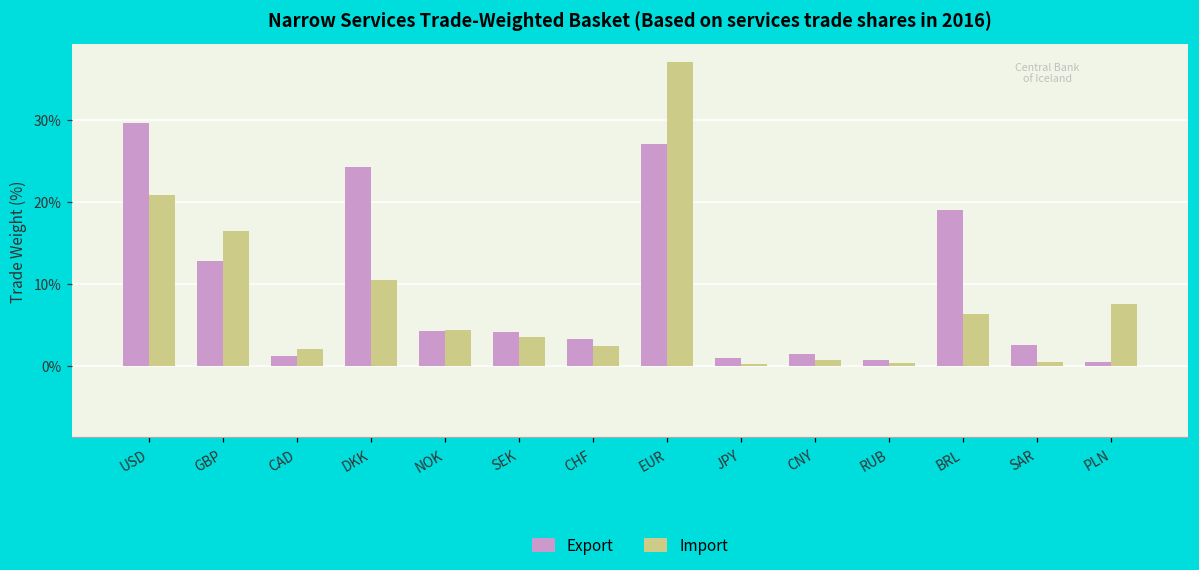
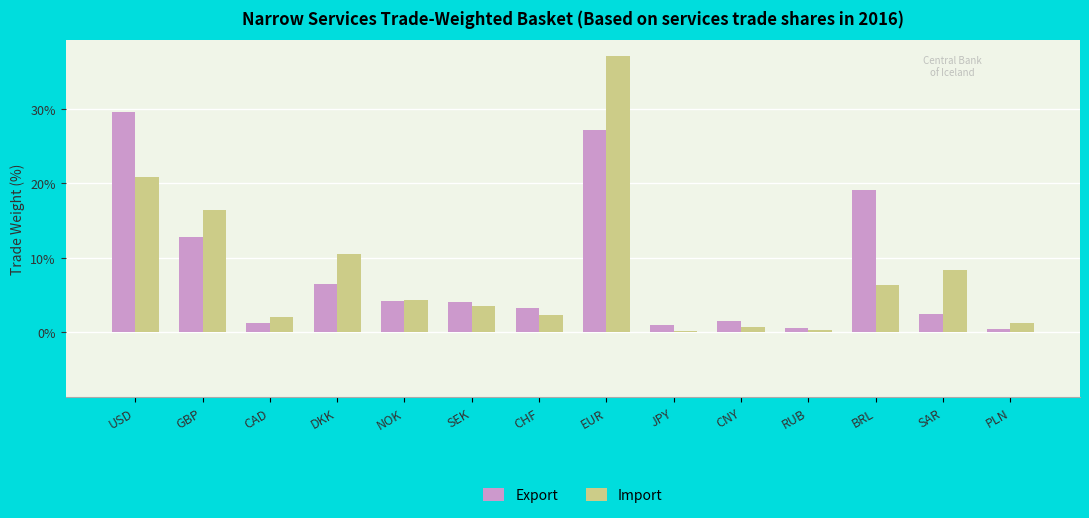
Export, DKK: 24% -> 7%
Import, SAR: 1% -> 8%
Import, PLN: 8% -> 1%
